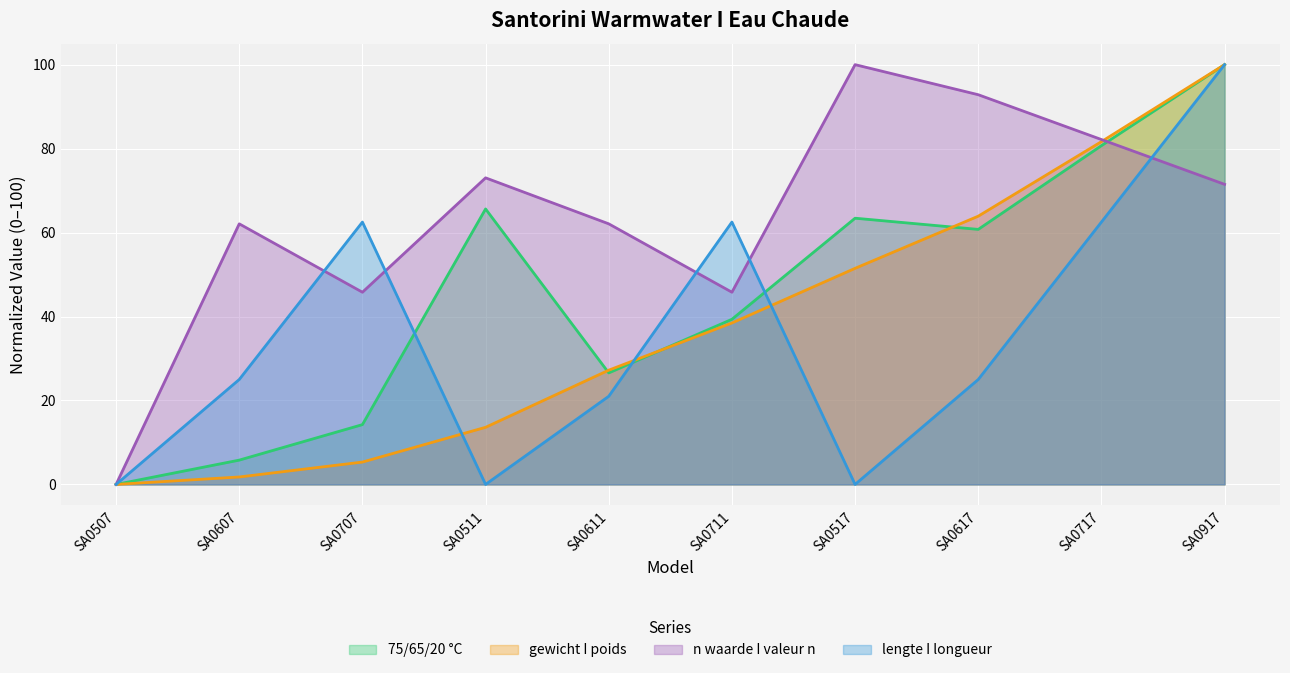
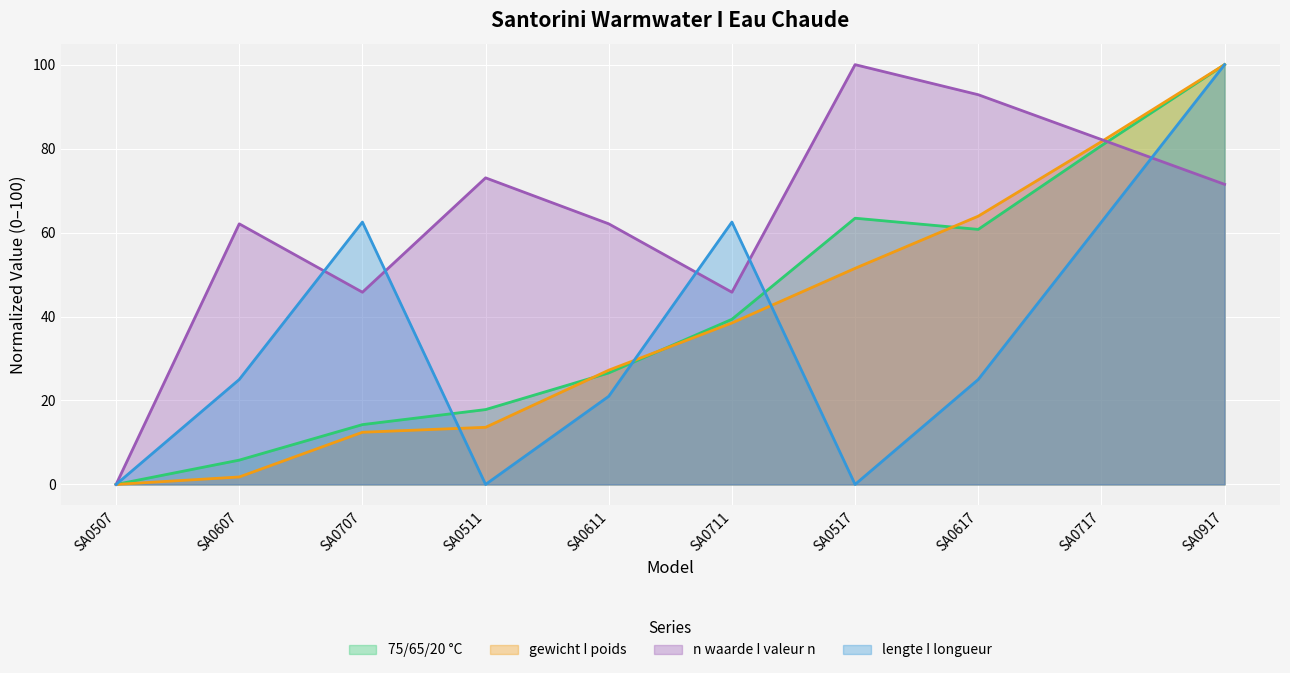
gewicht I poids, SA0707: 5 -> 12
75/65/20 °C, SA0511: 66 -> 18
